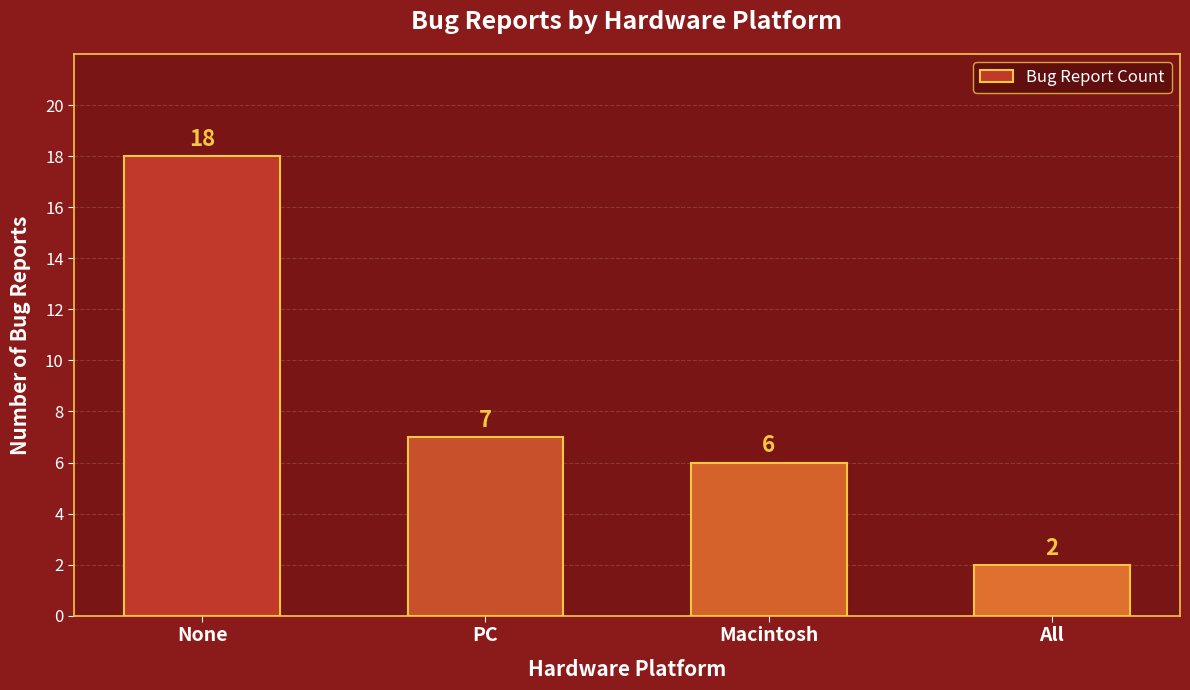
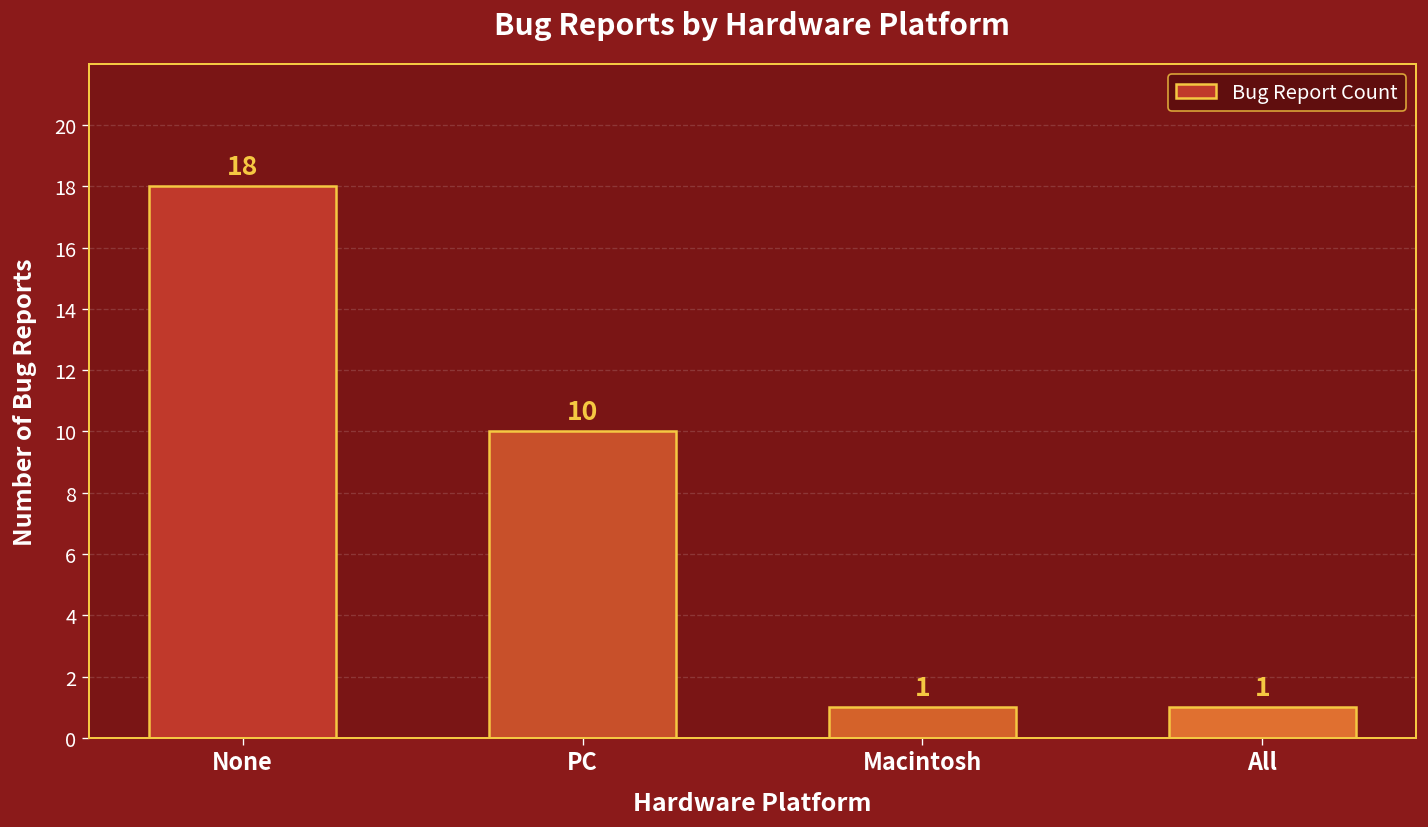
PC: 7 -> 10
Macintosh: 6 -> 1
All: 2 -> 1
